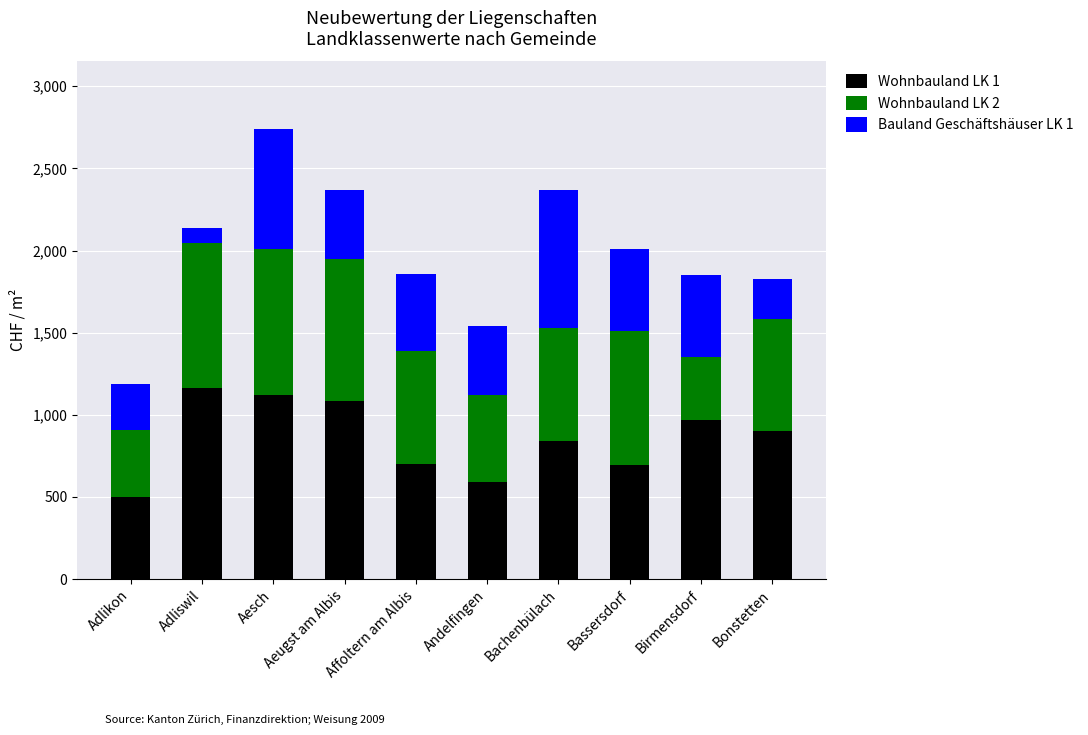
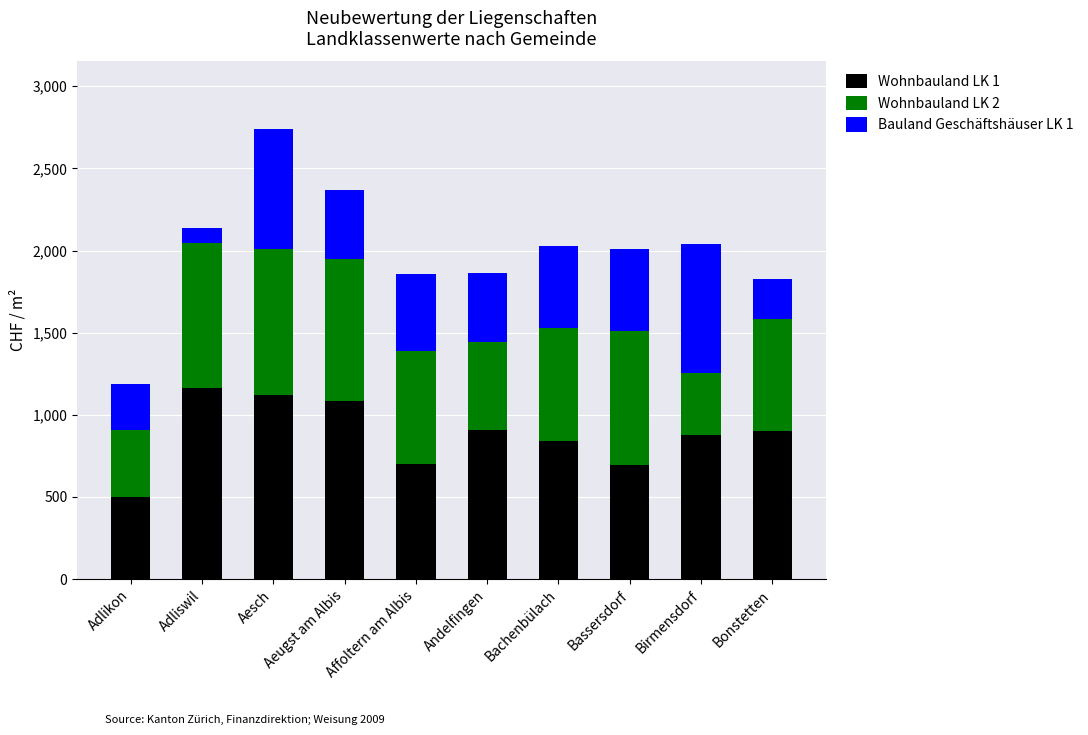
Wohnbauland LK 1, Andelfingen: 590 -> 910
Bauland Geschäftshäuser LK 1, Bachenbülach: 840 -> 500
Wohnbauland LK 1, Birmensdorf: 970 -> 880
Bauland Geschäftshäuser LK 1, Birmensdorf: 500 -> 790
